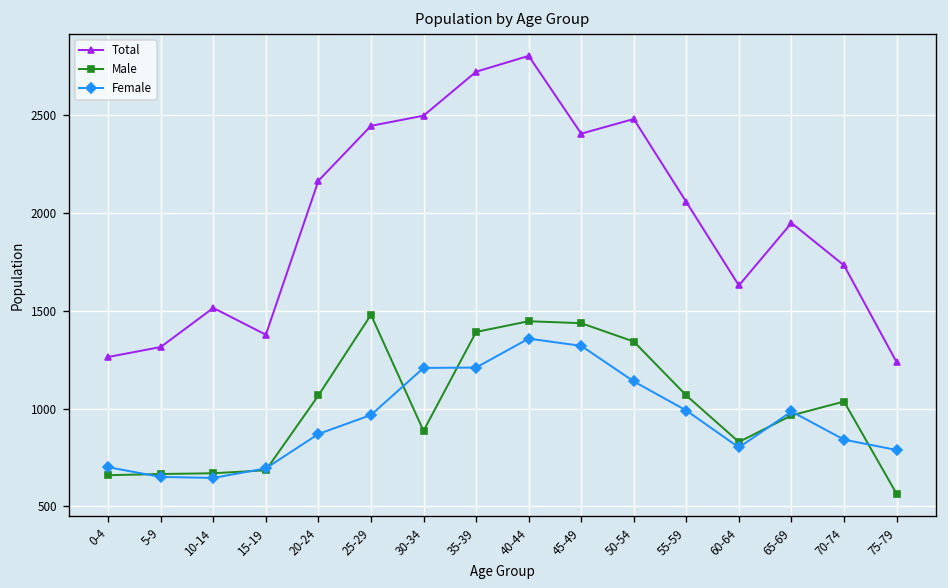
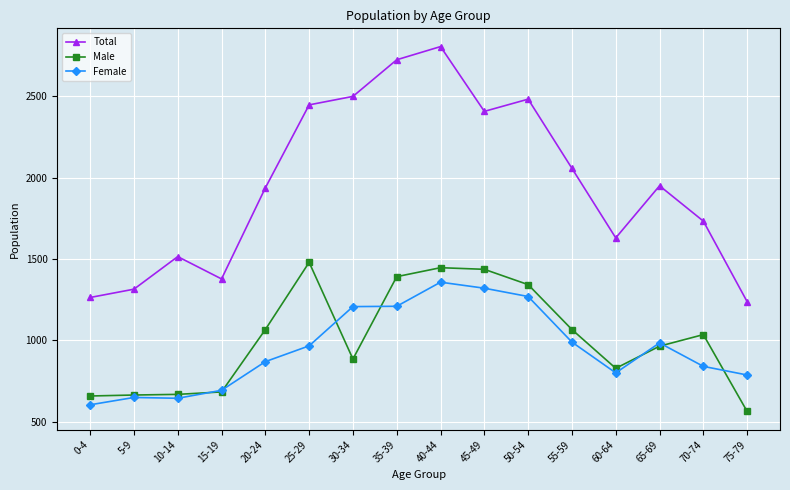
Female, 0-4: 700 -> 610
Total, 20-24: 2170 -> 1940
Female, 50-54: 1140 -> 1270
